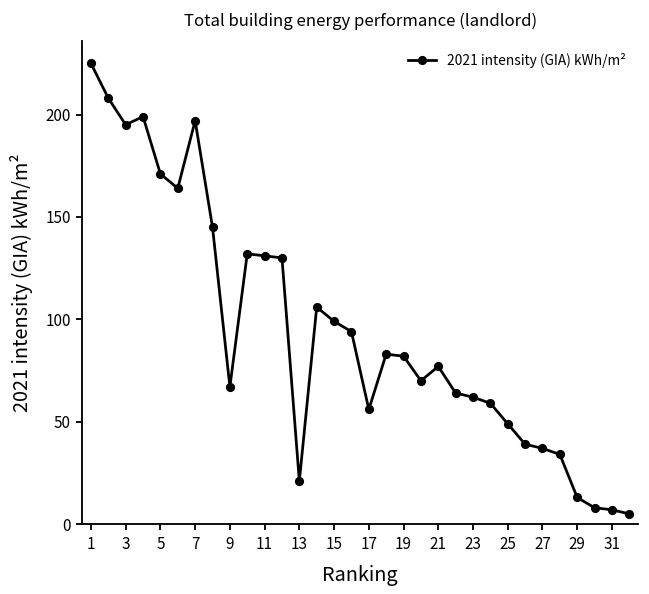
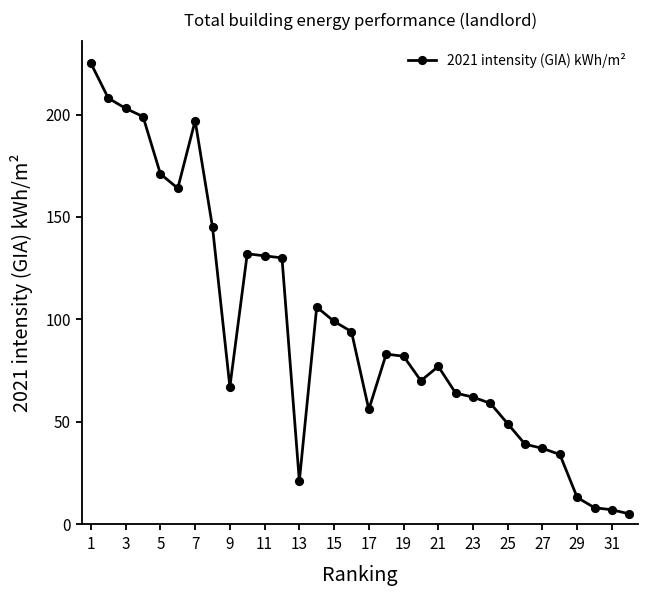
3: 195 -> 203
